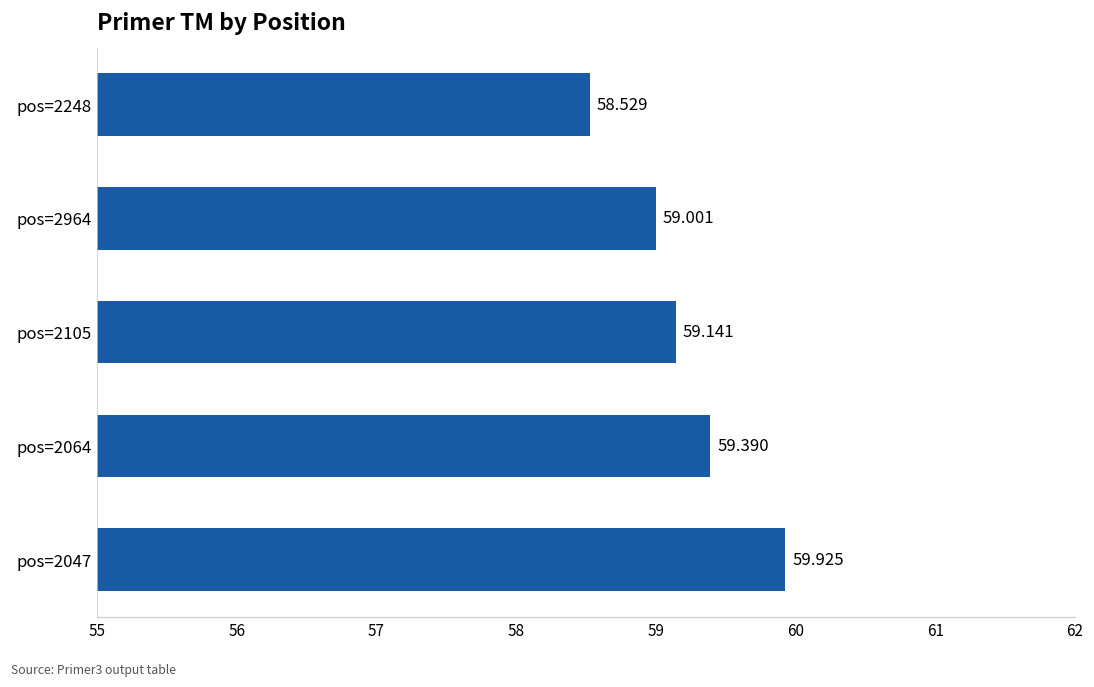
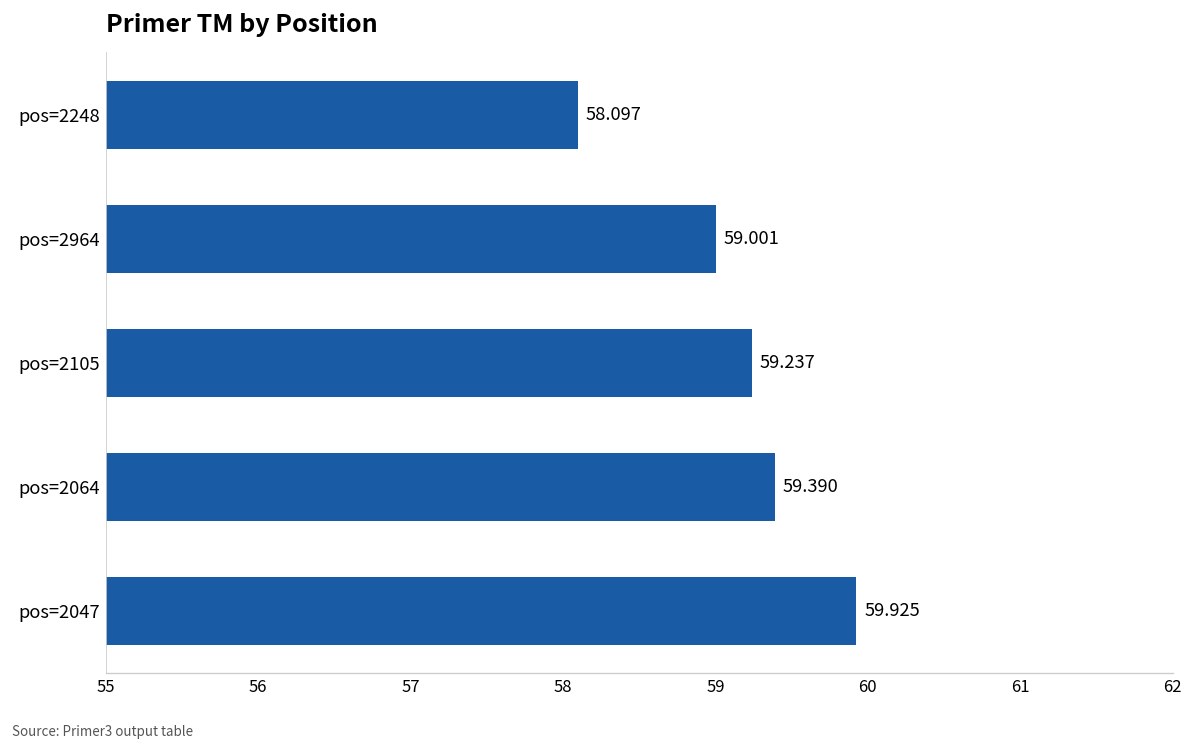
pos=2248: 58.529 -> 58.097
pos=2105: 59.141 -> 59.237
